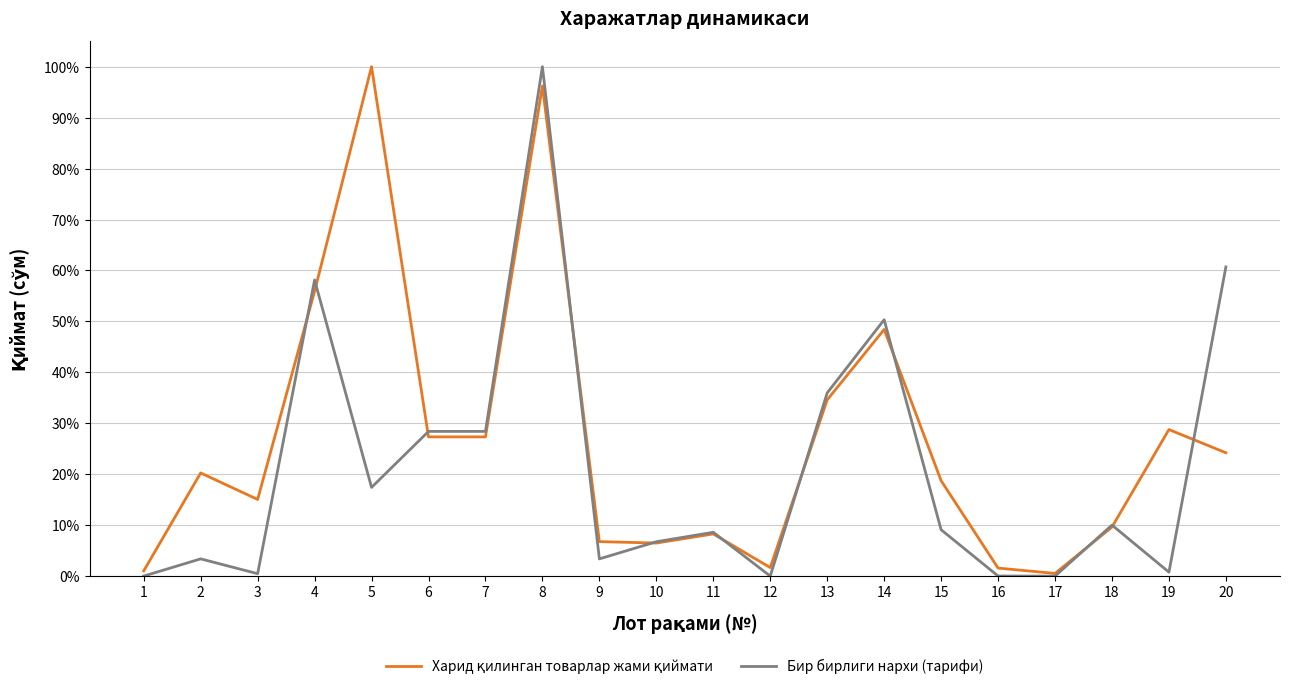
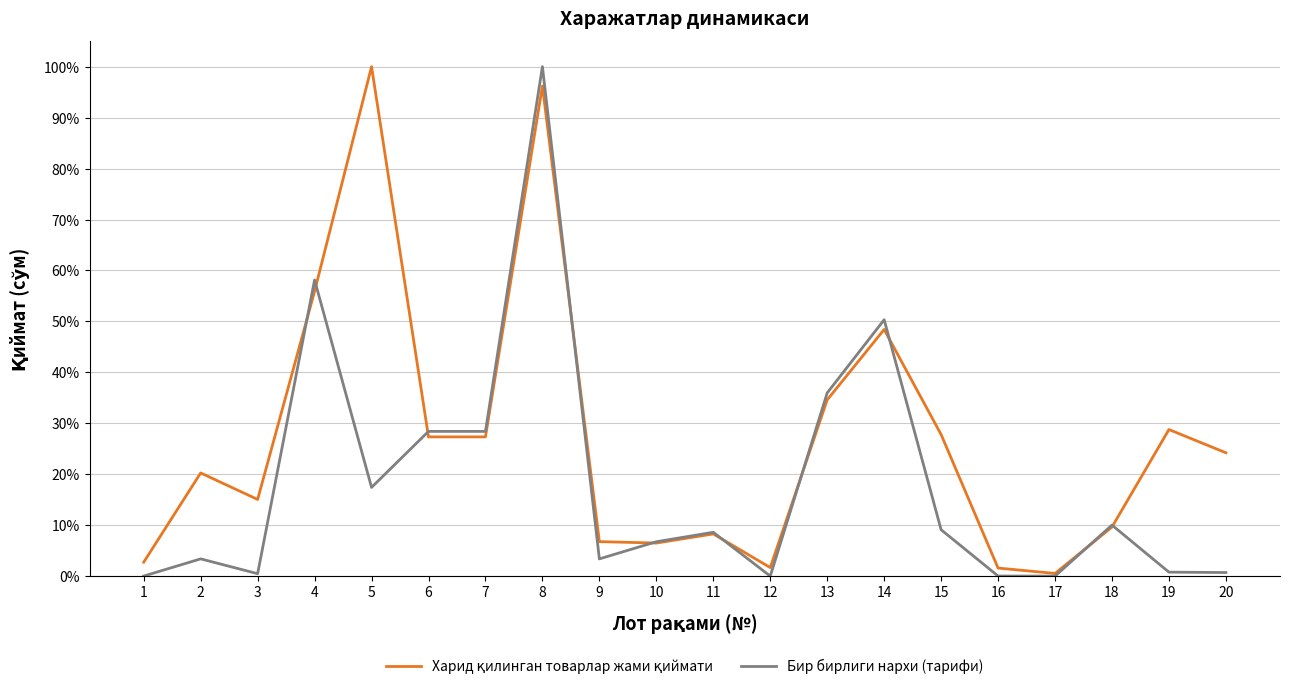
Харид қилинган товарлар жами қиймати, 1: 1% -> 3%
Харид қилинган товарлар жами қиймати, 15: 19% -> 28%
Бир бирлиги нархи (тарифи), 20: 61% -> 1%
